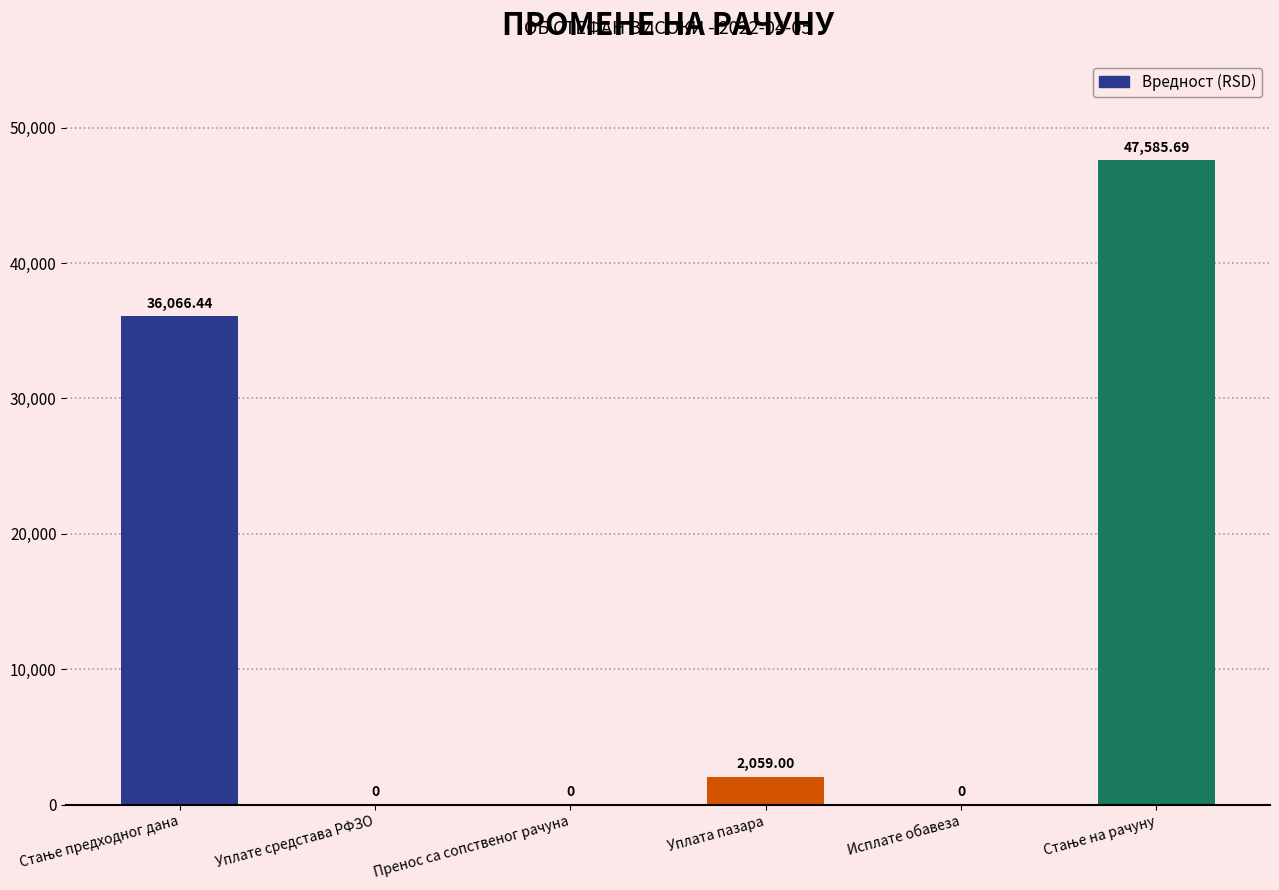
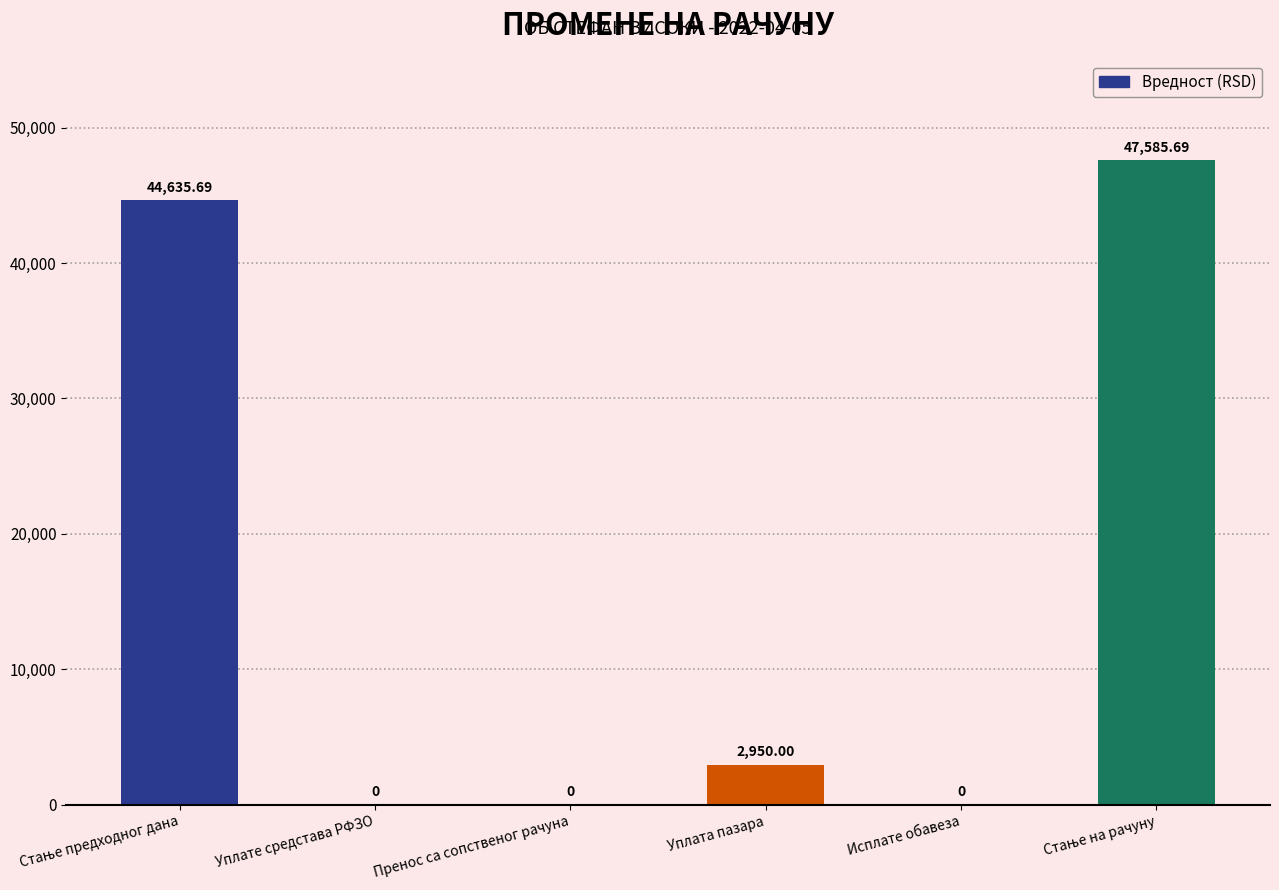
Стање предходног дана: 36,066.44 -> 44,635.69
Уплата пазара: 2,059.00 -> 2,950.00
